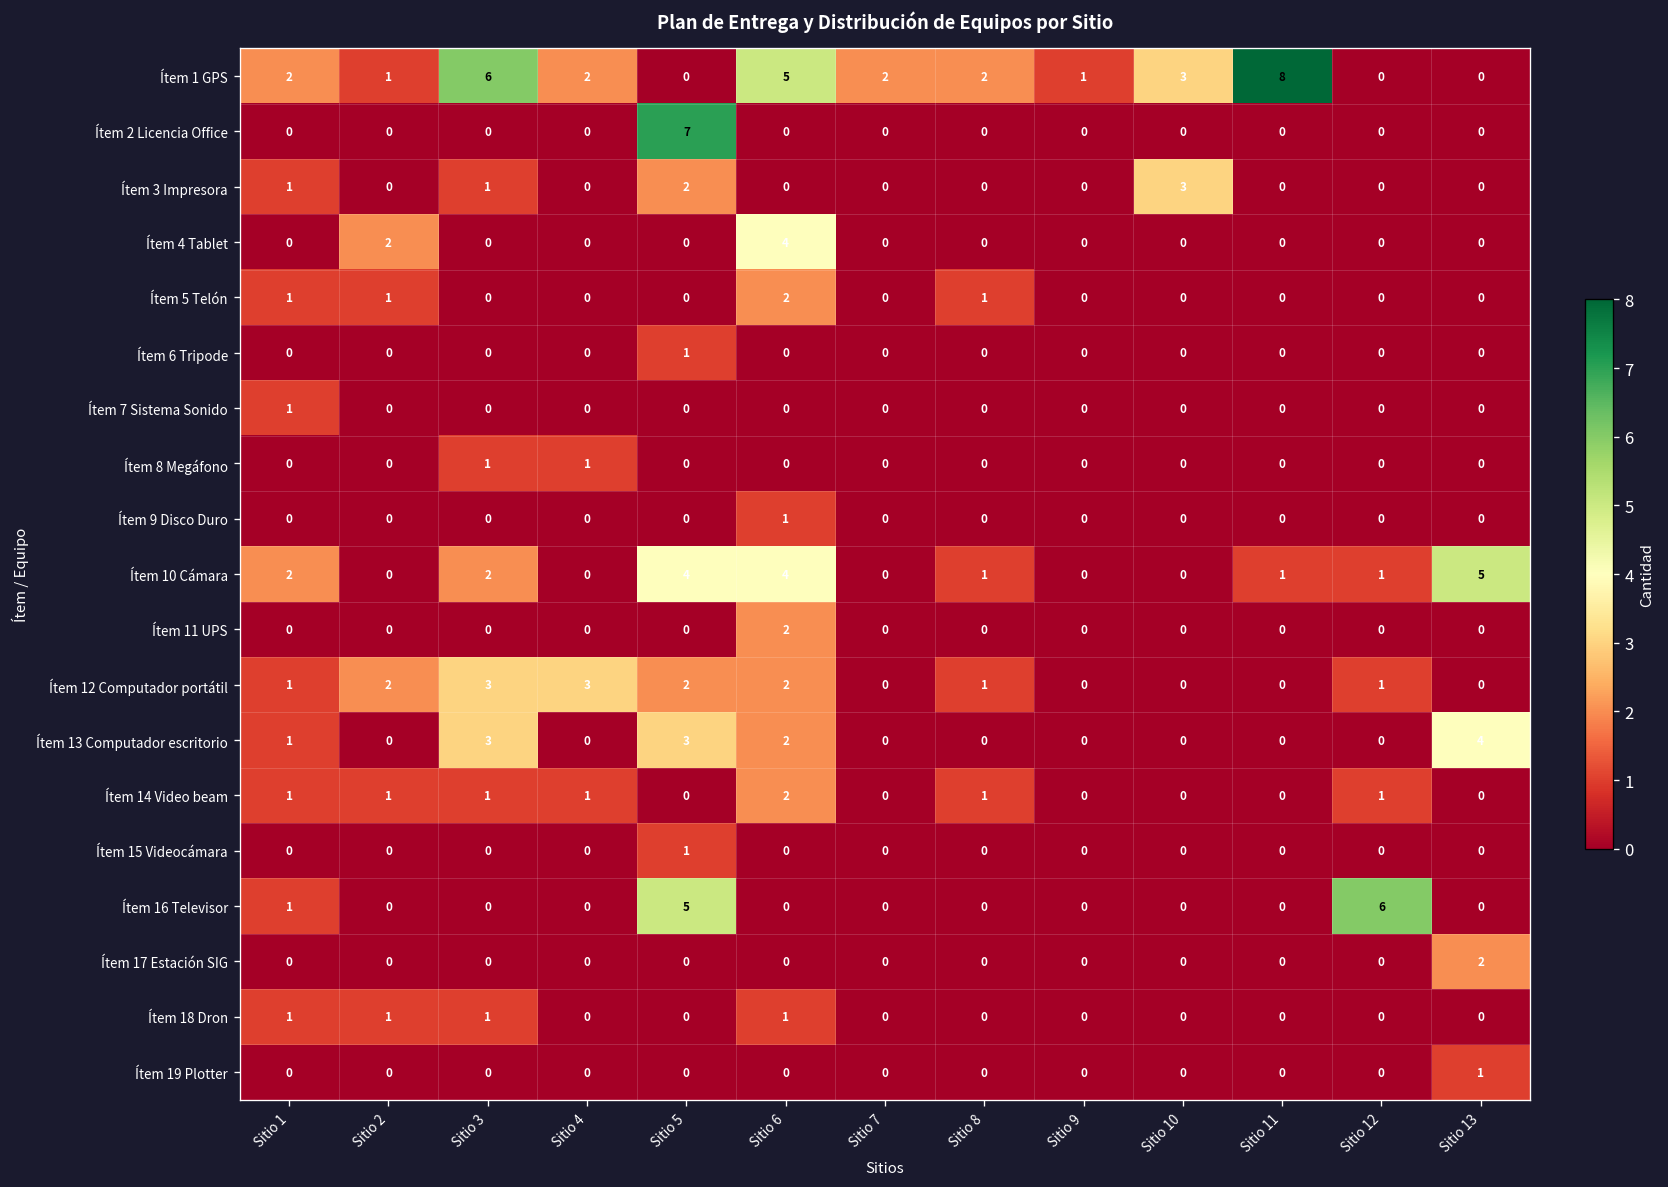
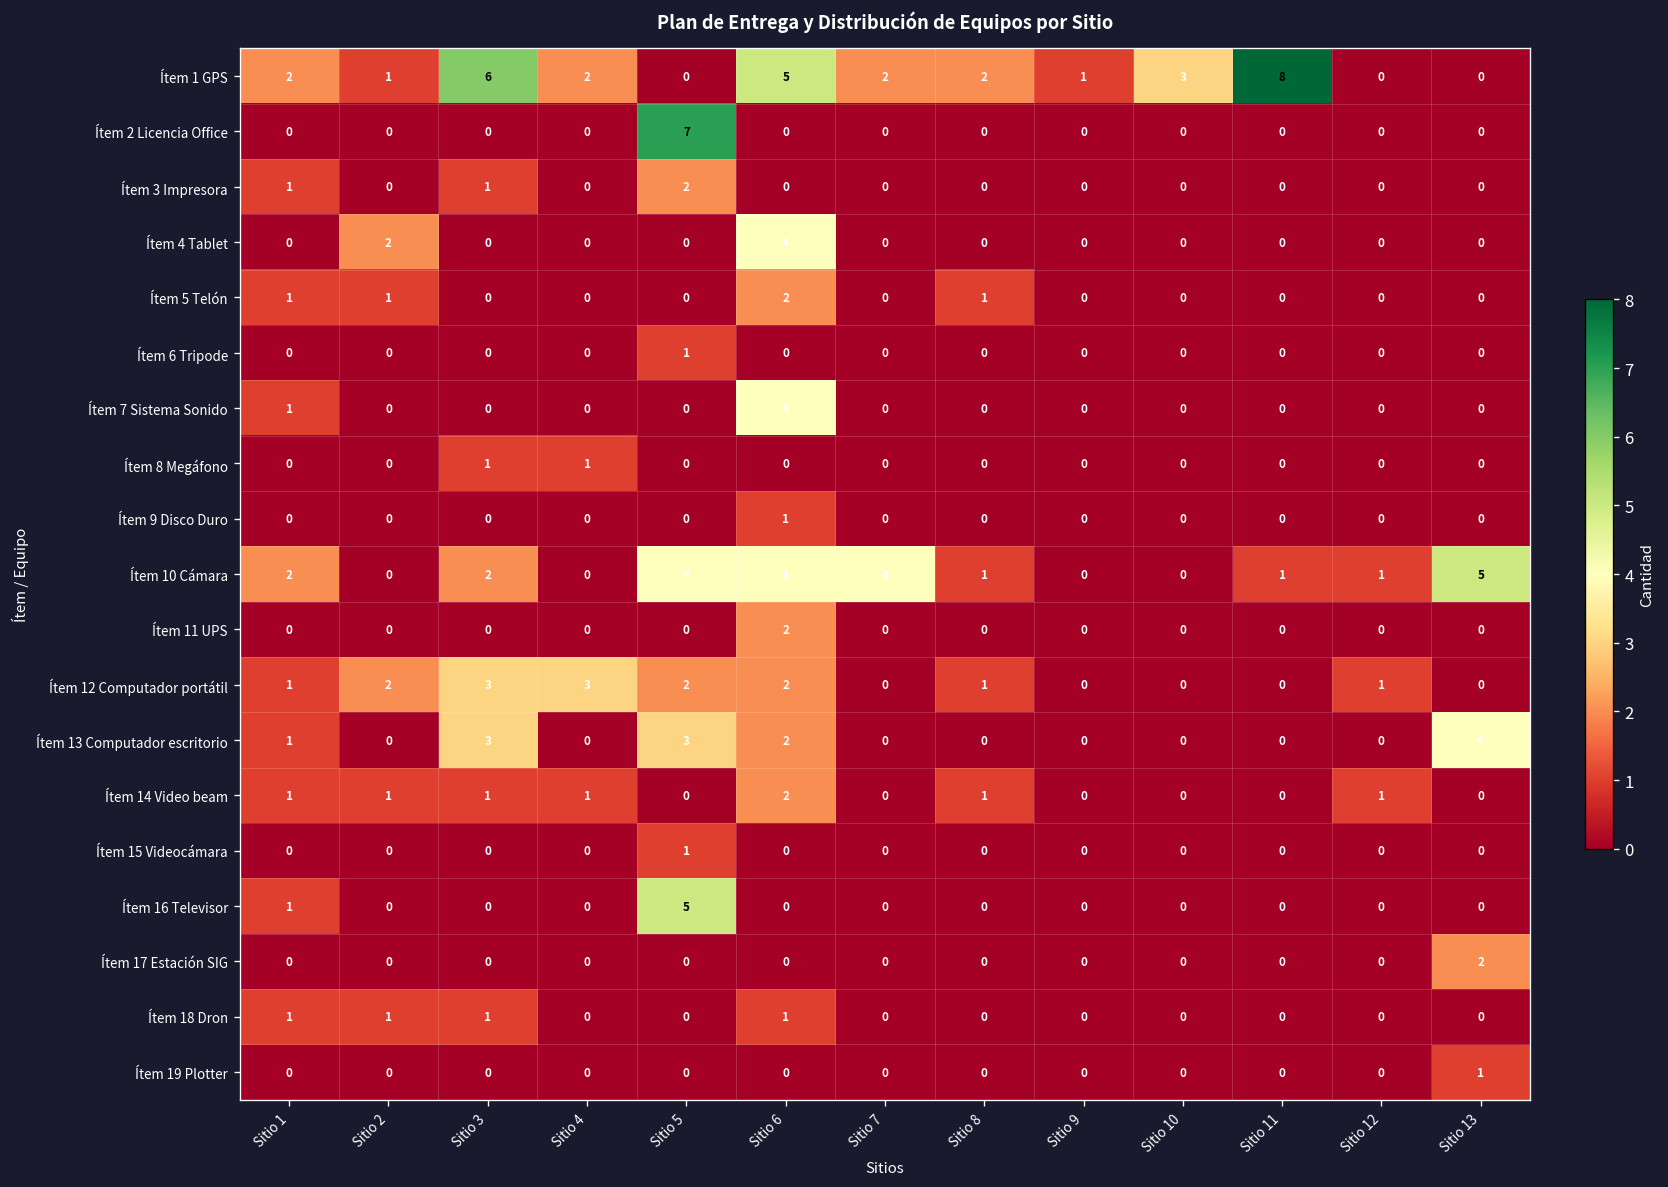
Ítem 3 Impresora, Sitio 10: 3 -> 0
Ítem 7 Sistema Sonido, Sitio 6: 0 -> 4
Ítem 10 Cámara, Sitio 7: 0 -> 4
Ítem 16 Televisor, Sitio 12: 6 -> 0
